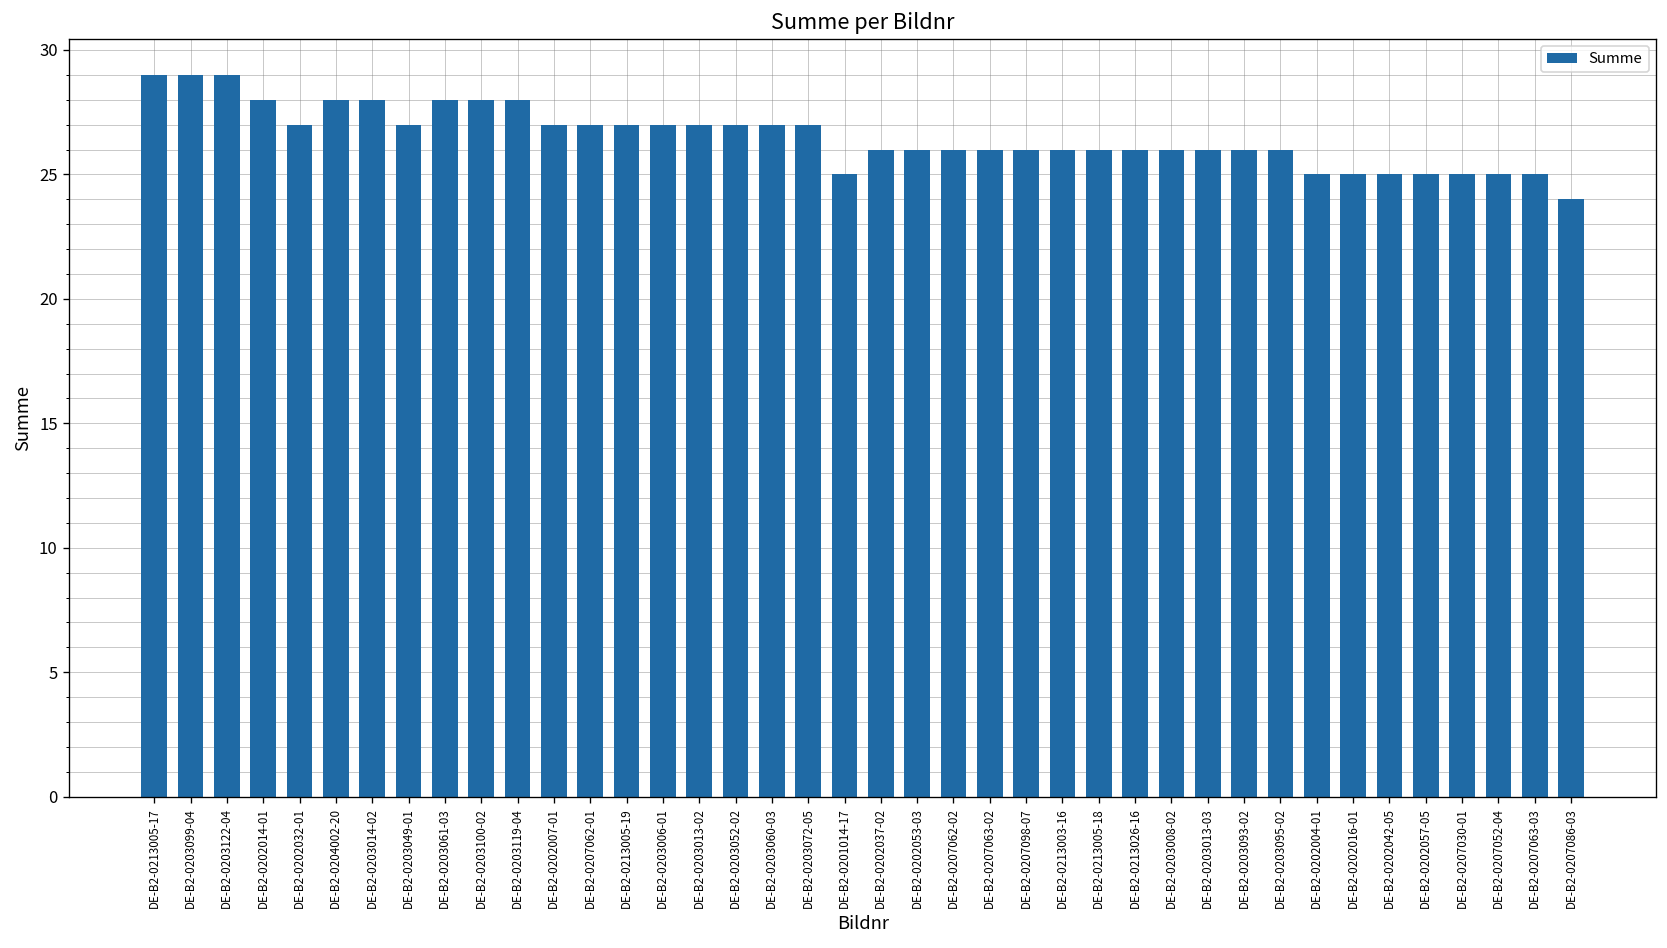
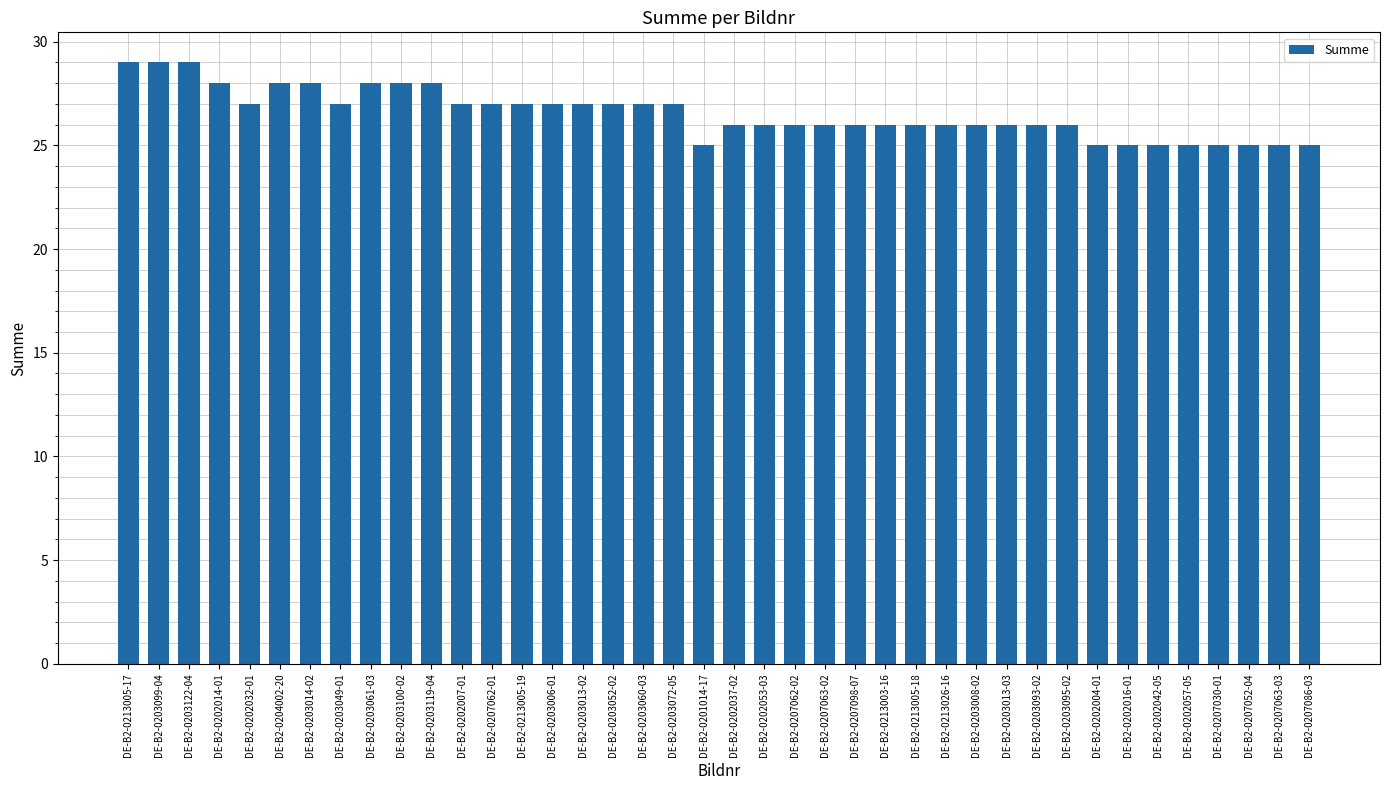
DE-B2-0207086-03: 24 -> 25
